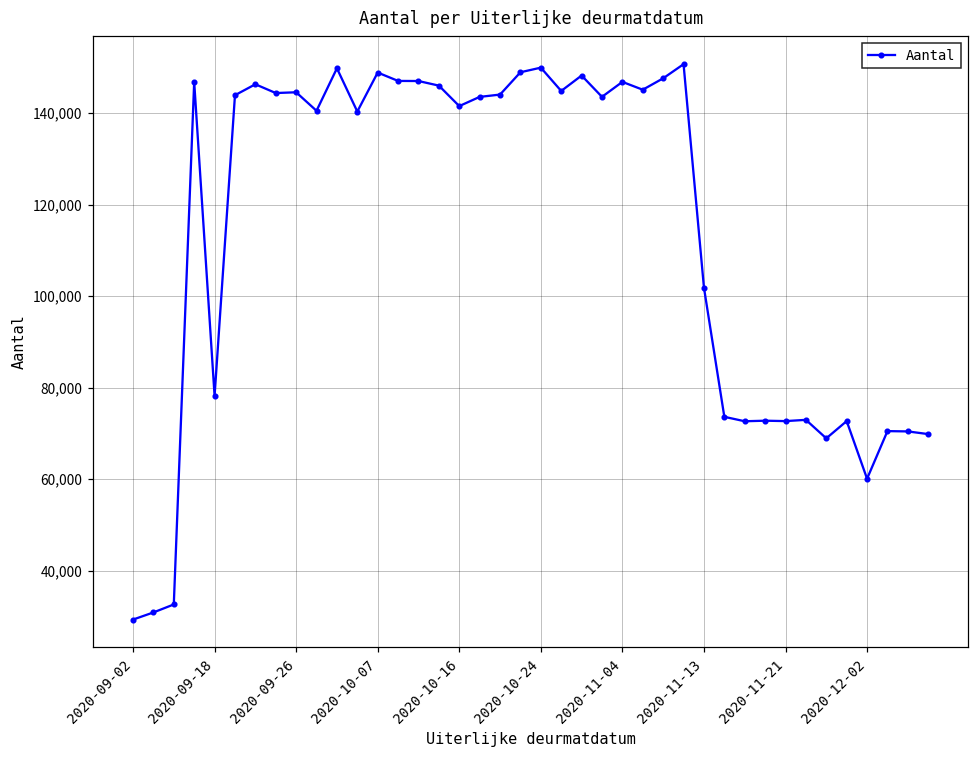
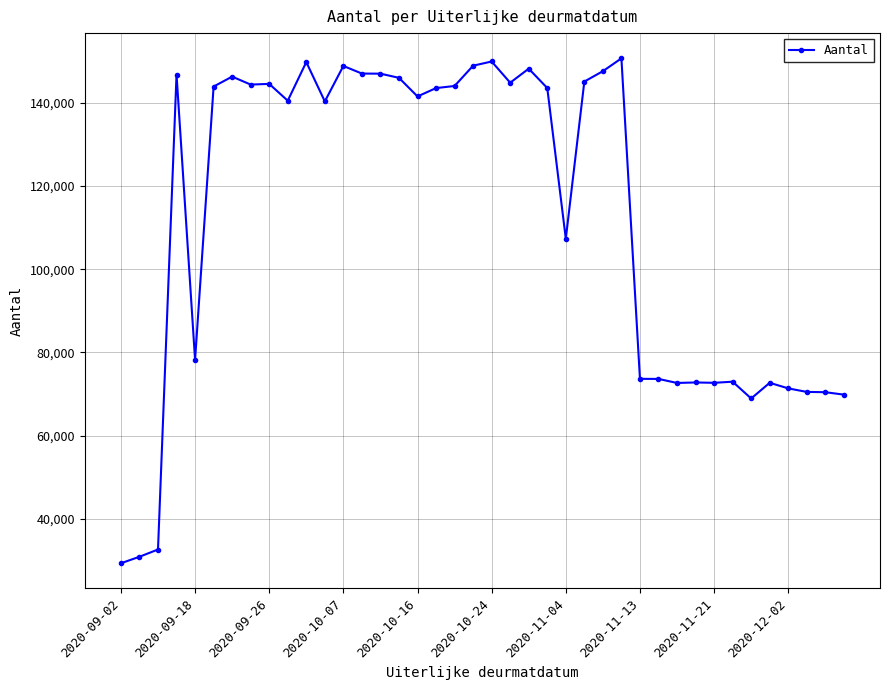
2020-11-04: 147,000 -> 107,000
2020-11-13: 102,000 -> 74,000
2020-12-02: 60,000 -> 71,000
